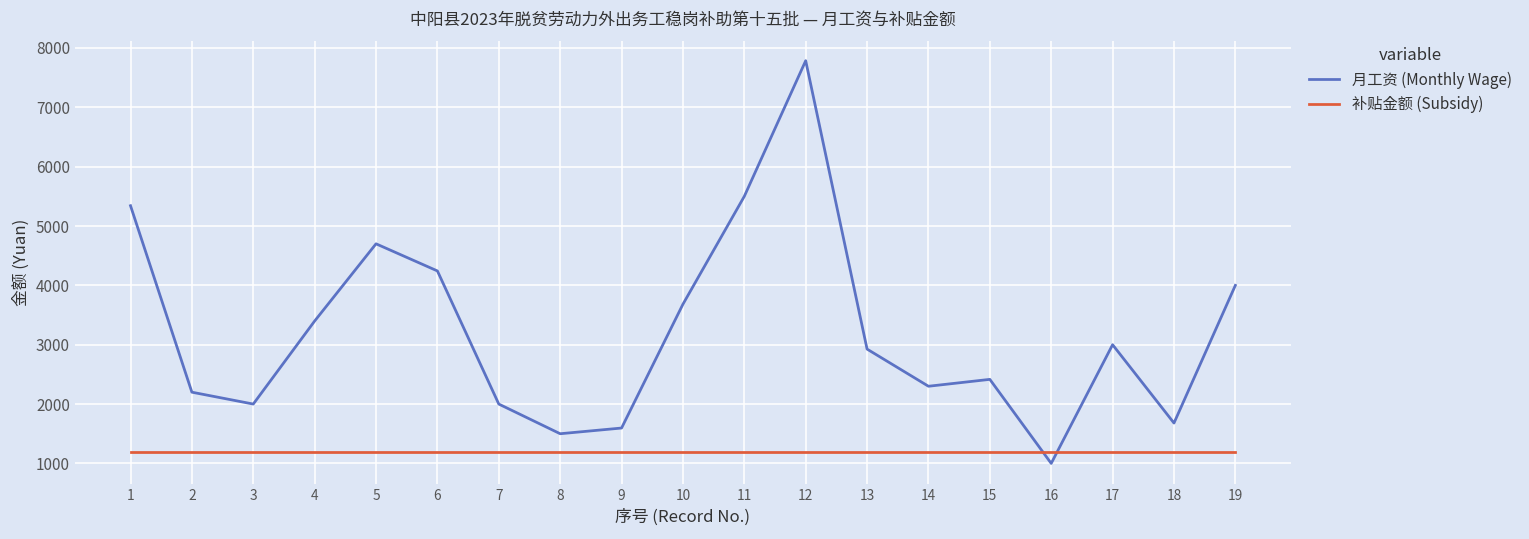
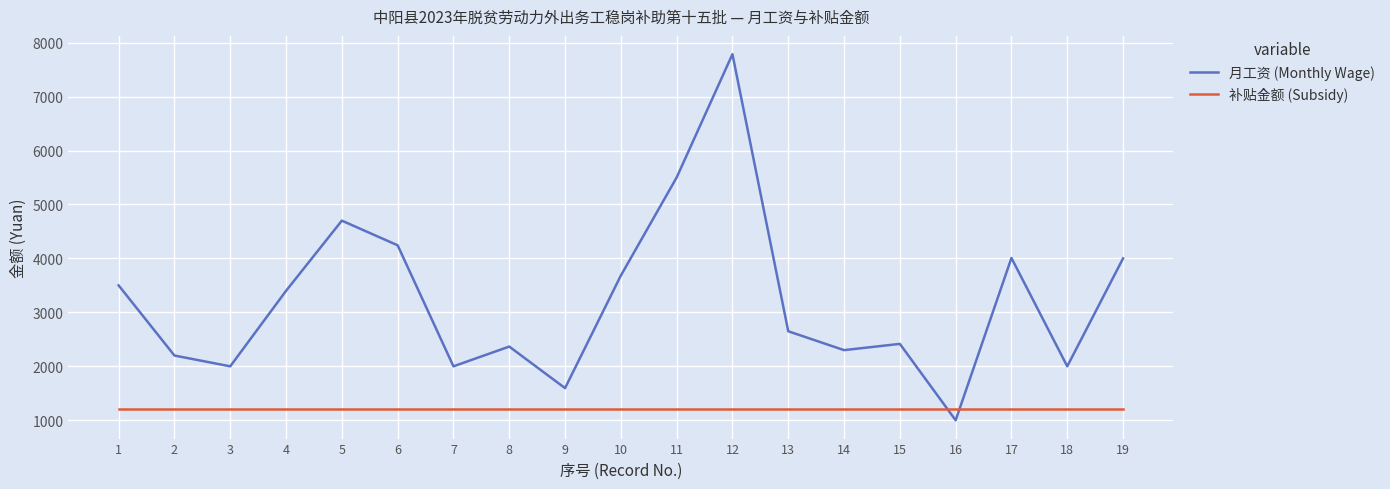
月工资 (Monthly Wage), 1: 5300 -> 3500
月工资 (Monthly Wage), 8: 1500 -> 2400
月工资 (Monthly Wage), 13: 2900 -> 2700
月工资 (Monthly Wage), 17: 3000 -> 4000
月工资 (Monthly Wage), 18: 1700 -> 2000
